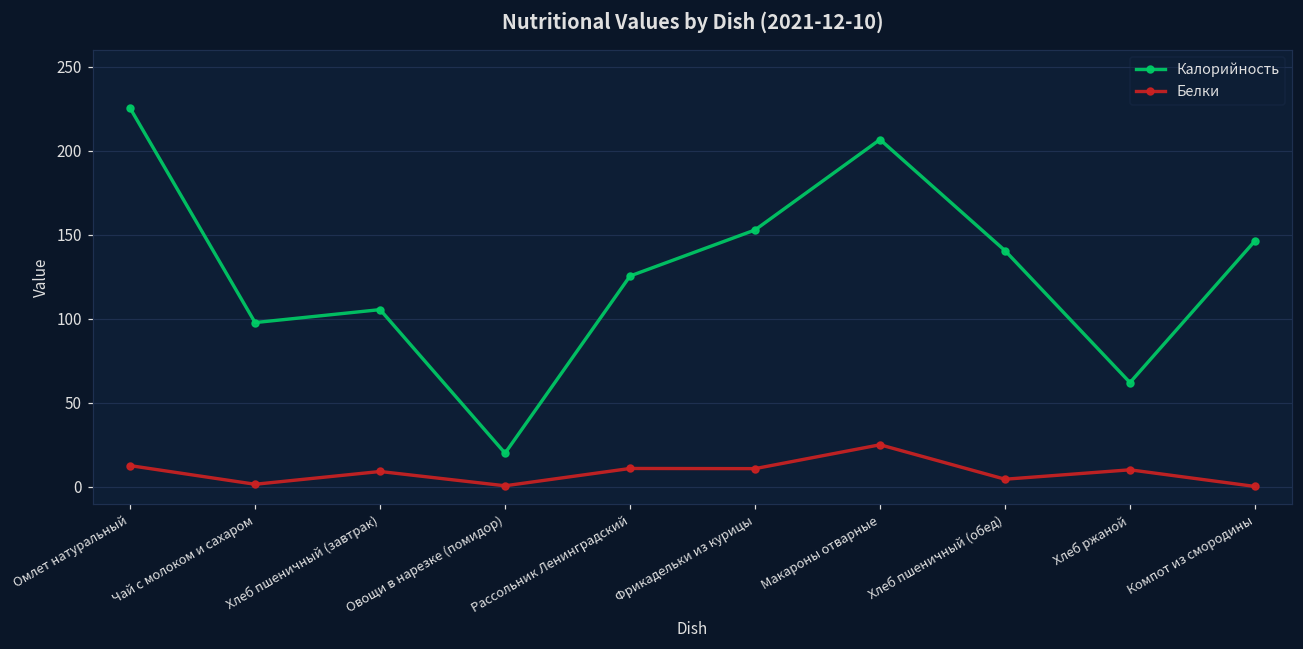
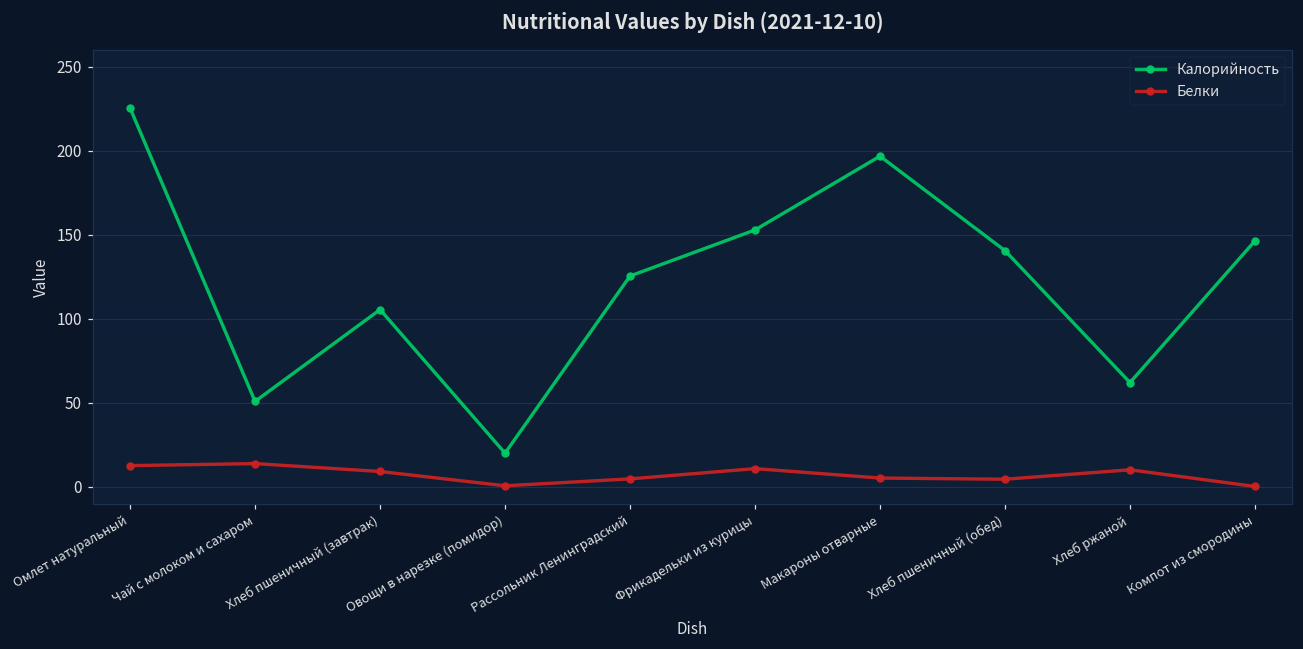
Калорийность, Чай с молоком и сахаром: 98 -> 51
Белки, Чай с молоком и сахаром: 2 -> 14
Белки, Рассольник Ленинградский: 11 -> 5
Калорийность, Макароны отварные: 207 -> 197
Белки, Макароны отварные: 25 -> 5
